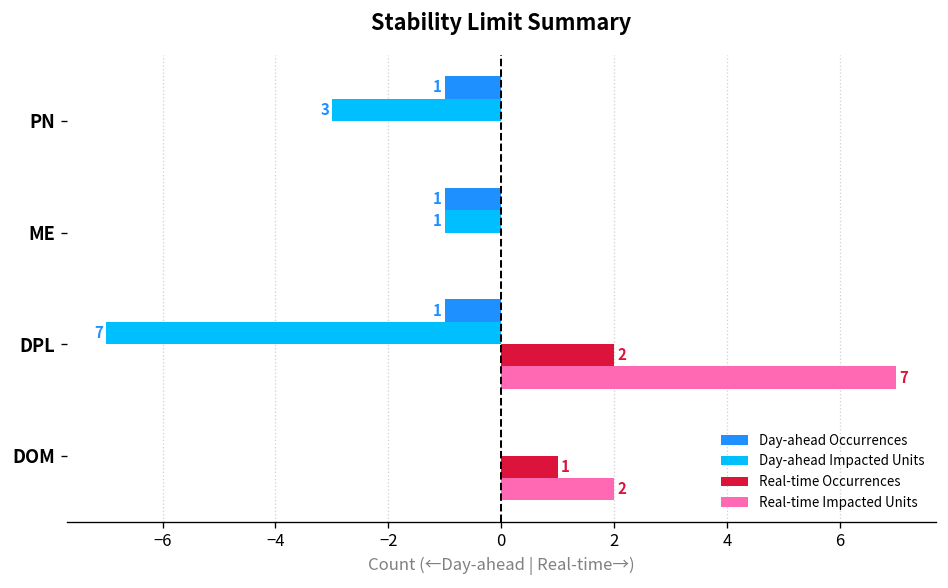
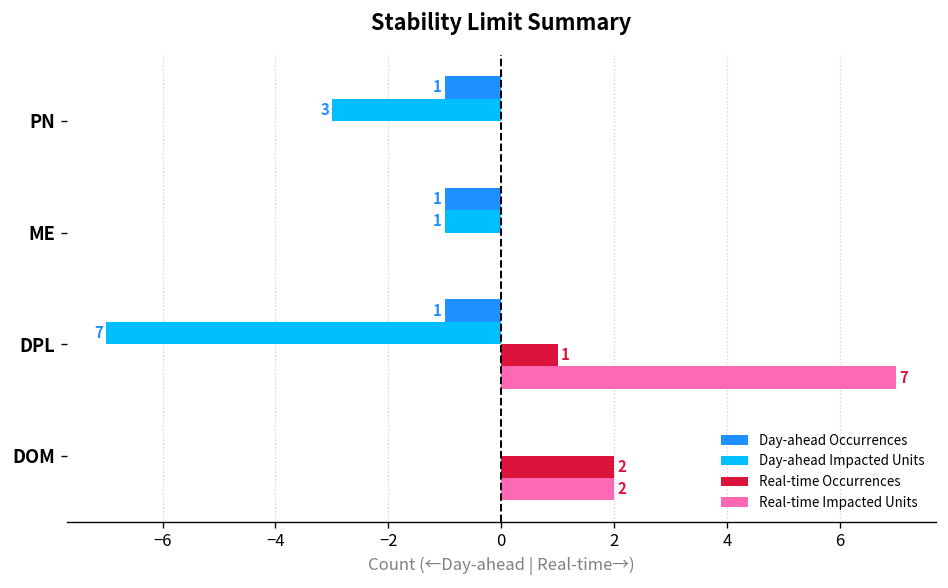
Real-time Occurrences, DPL: 2 -> 1
Real-time Occurrences, DOM: 1 -> 2
